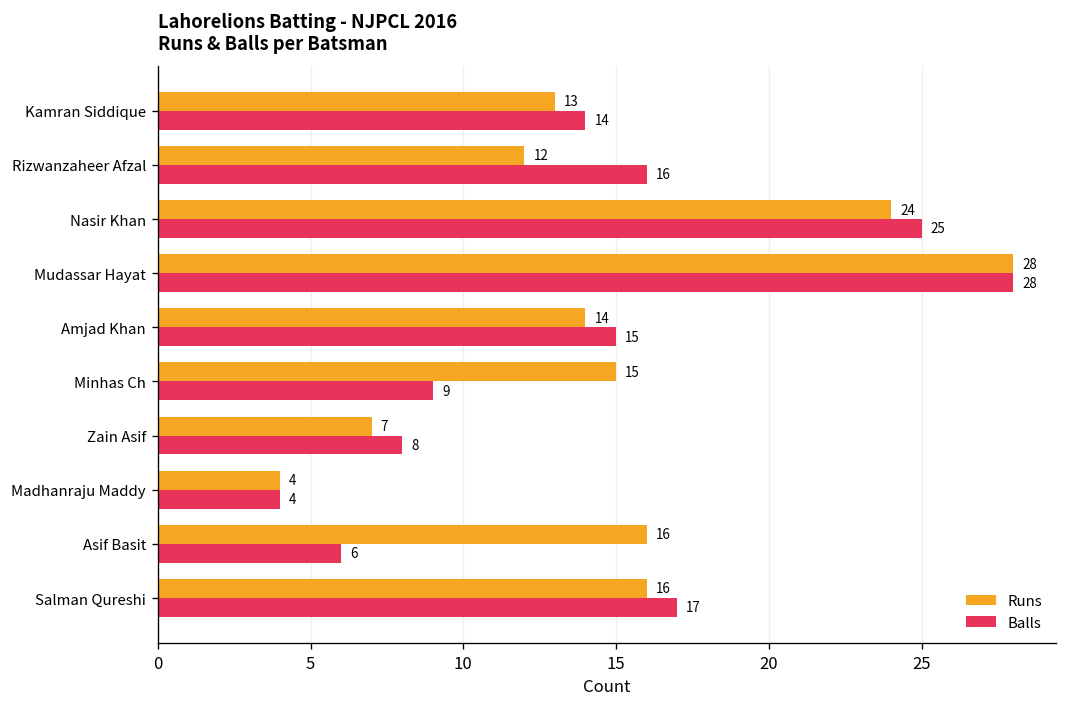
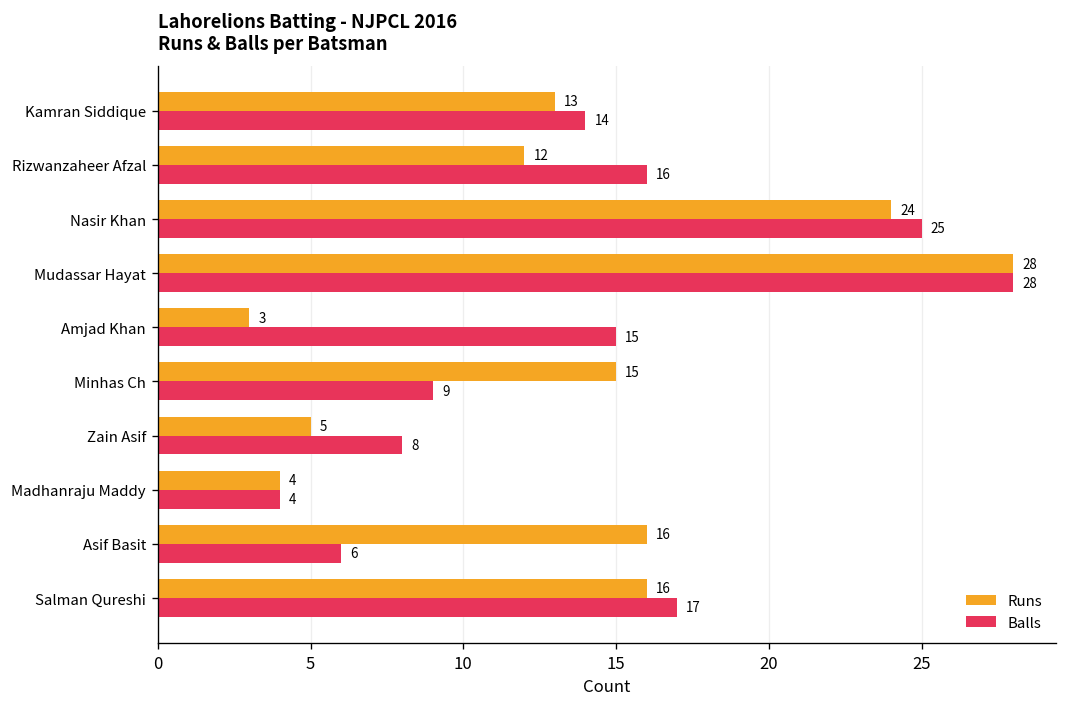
Runs, Amjad Khan: 14 -> 3
Runs, Zain Asif: 7 -> 5
